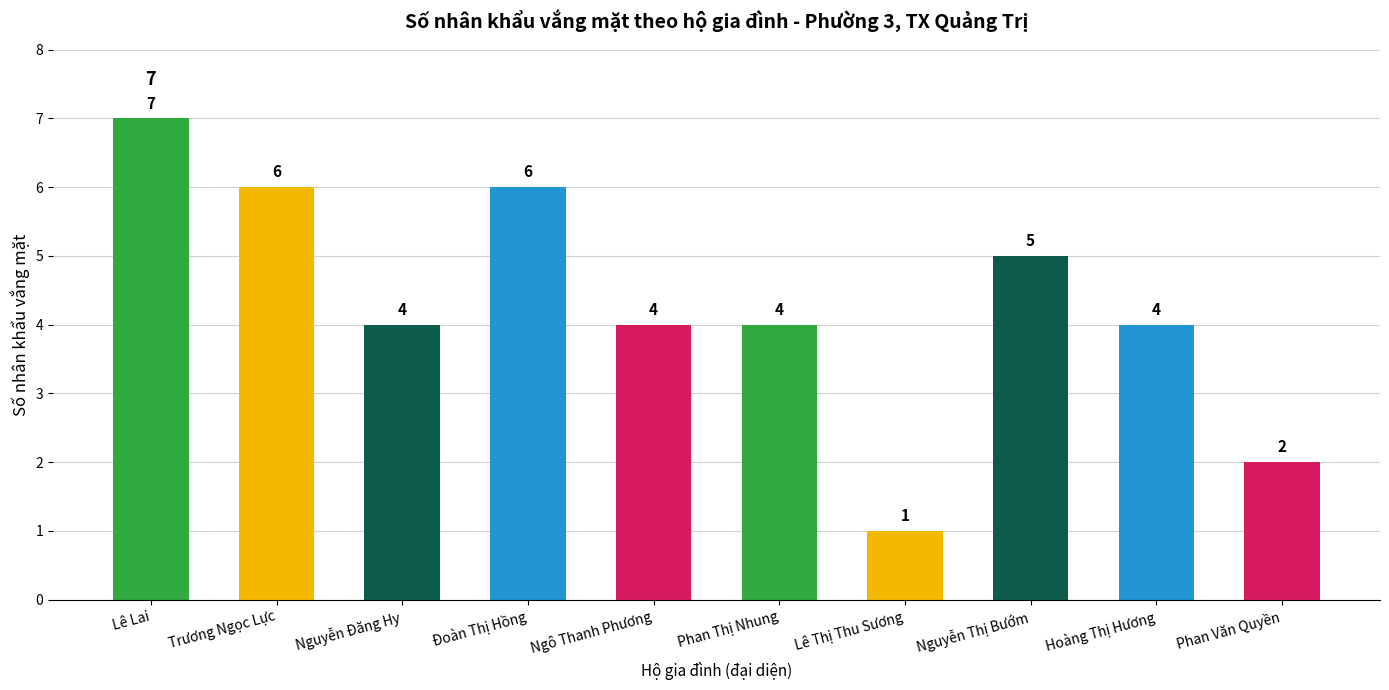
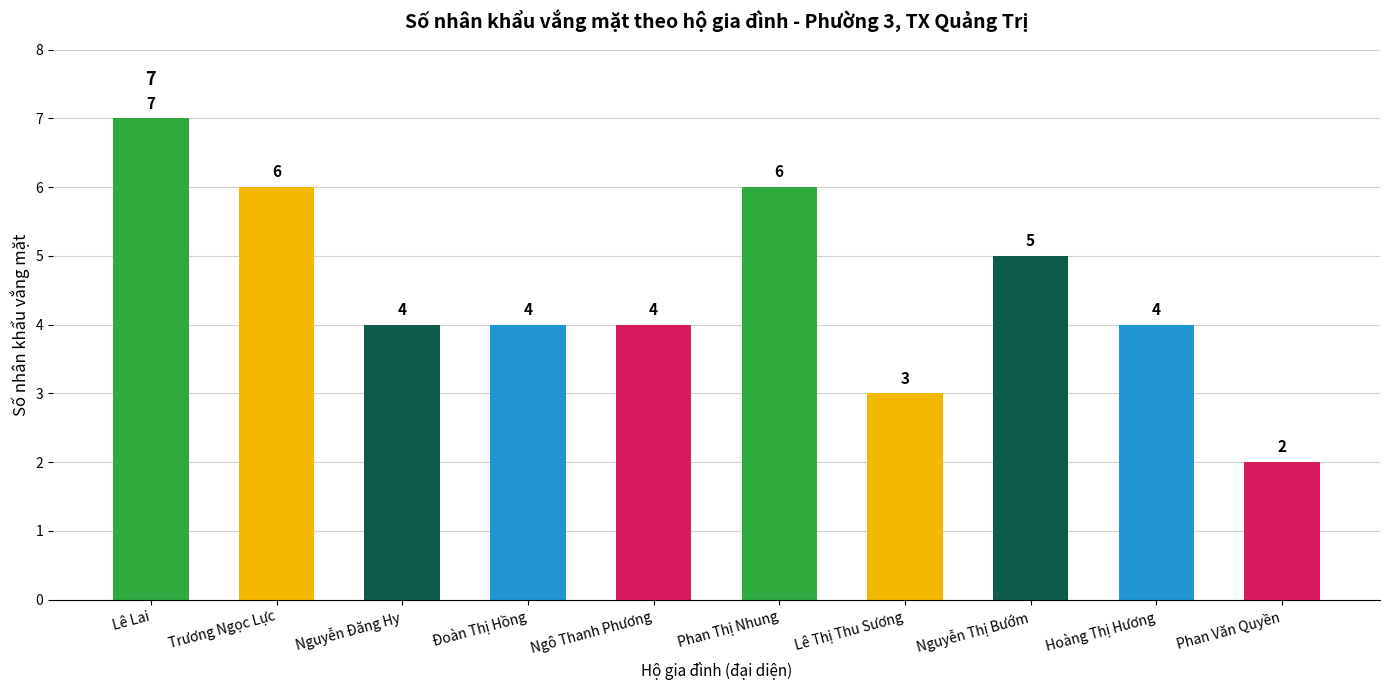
Đoàn Thị Hồng: 6 -> 4
Phan Thị Nhung: 4 -> 6
Lê Thị Thu Sương: 1 -> 3
